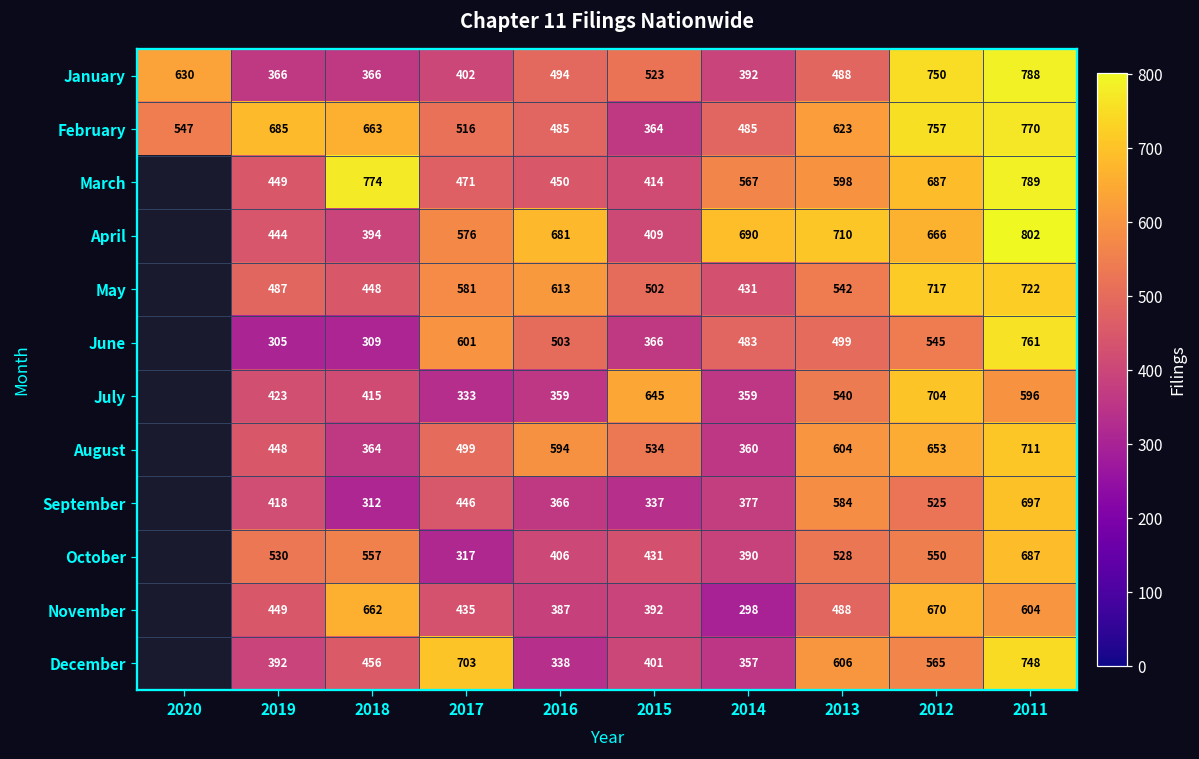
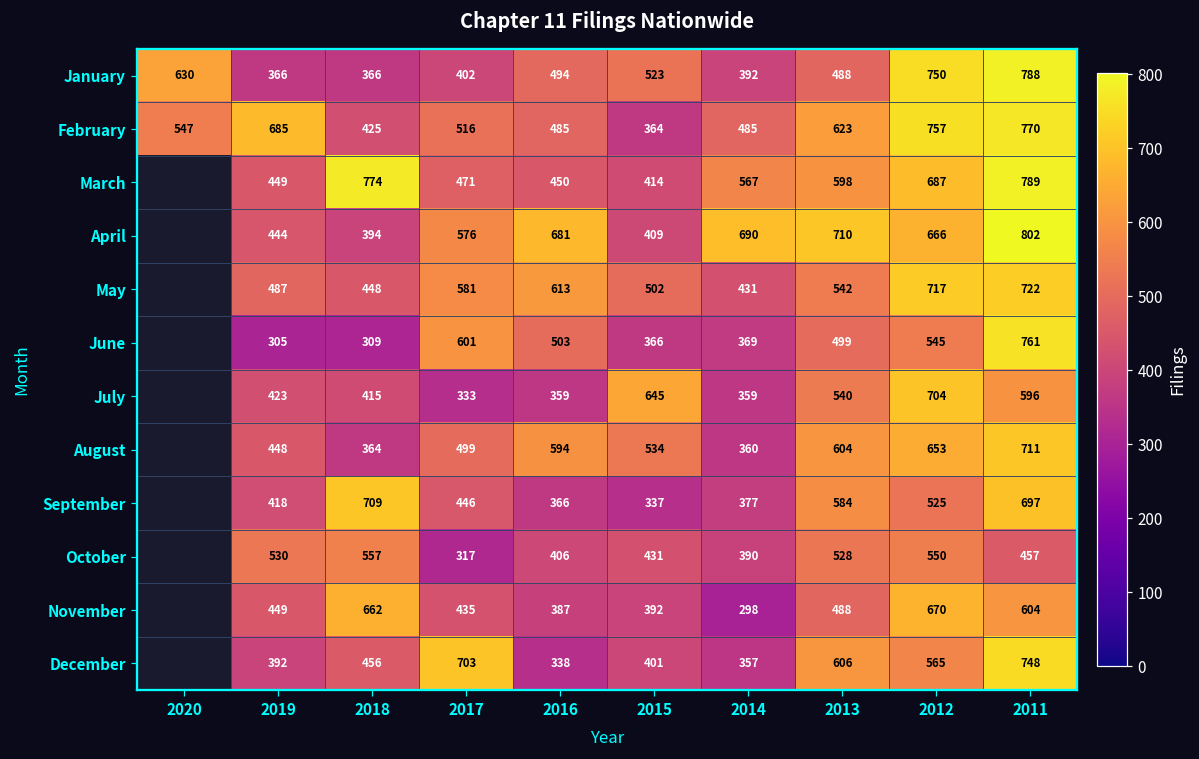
February, 2018: 663 -> 425
June, 2014: 483 -> 369
September, 2018: 312 -> 709
October, 2011: 687 -> 457
